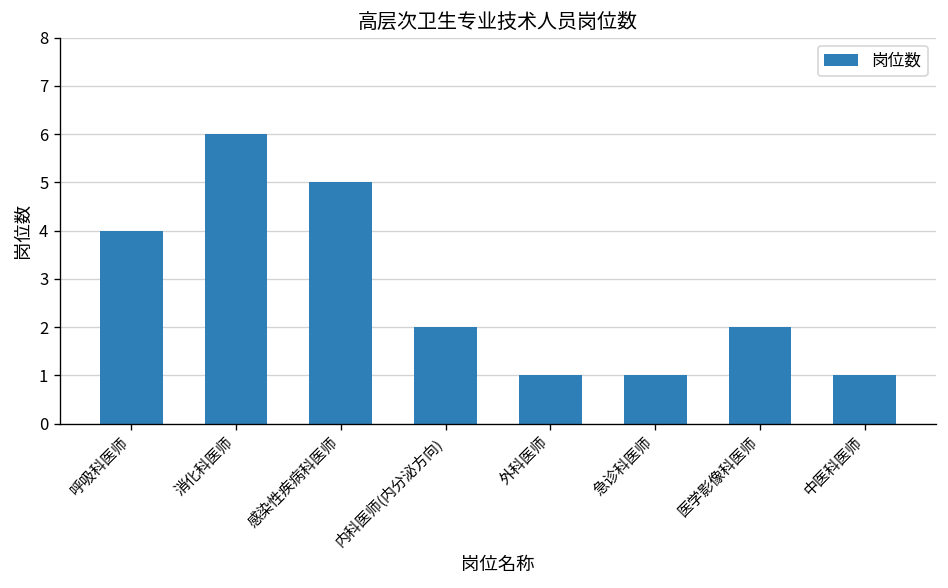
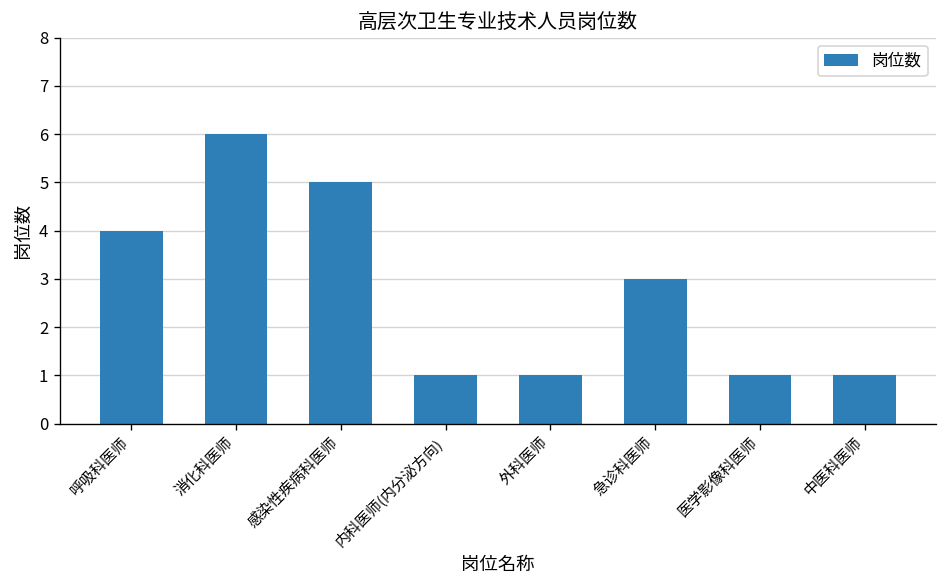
内科医师(内分泌方向): 2 -> 1
急诊科医师: 1 -> 3
医学影像科医师: 2 -> 1
